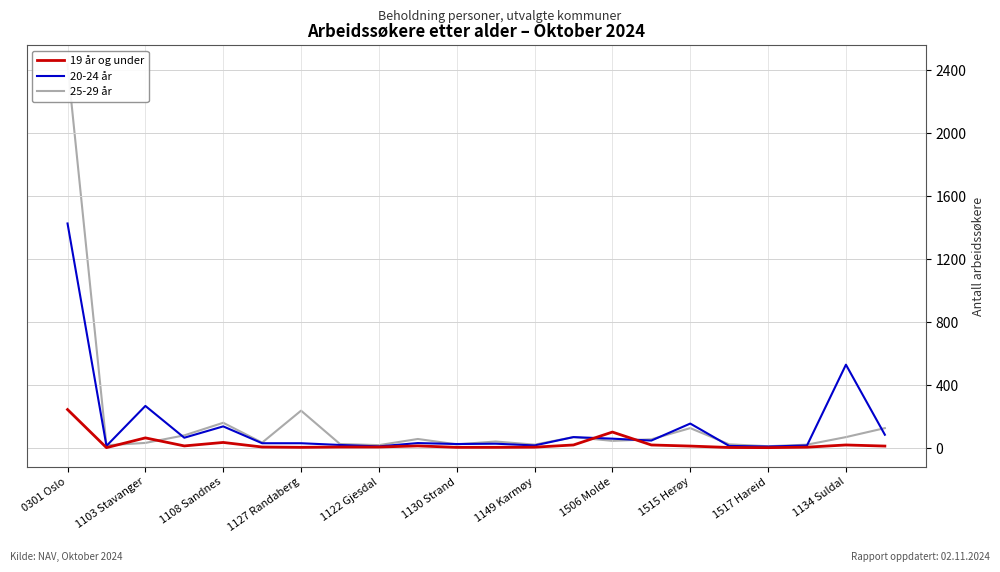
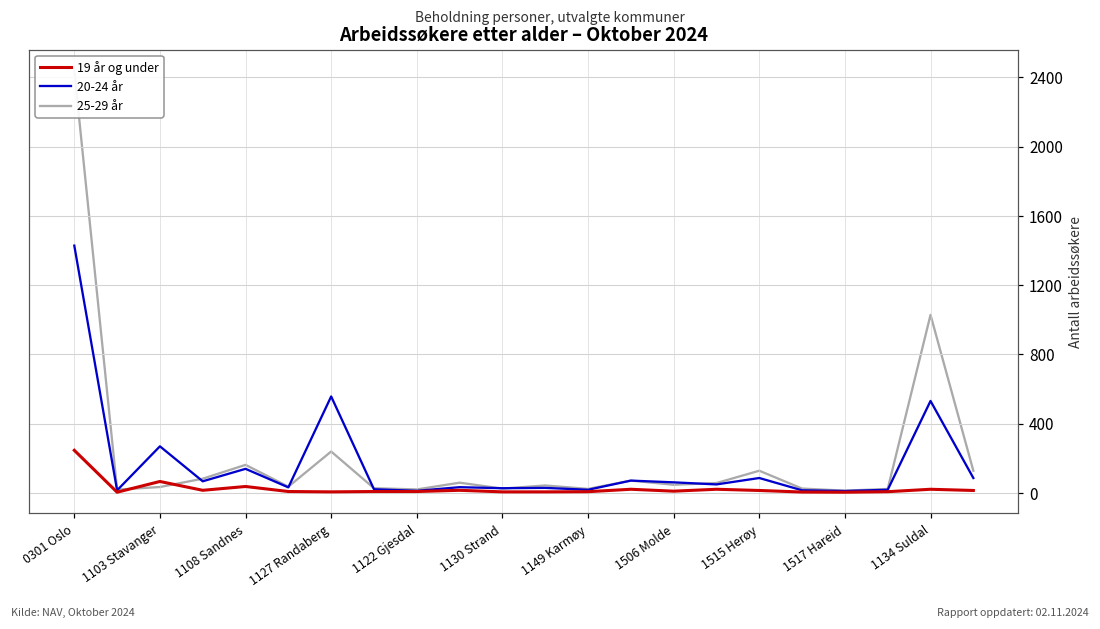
20-24 år, 1127 Randaberg: 30 -> 560
19 år og under, 1506 Molde: 100 -> 10
20-24 år, 1515 Herøy: 160 -> 90
25-29 år, 1134 Suldal: 70 -> 1030
